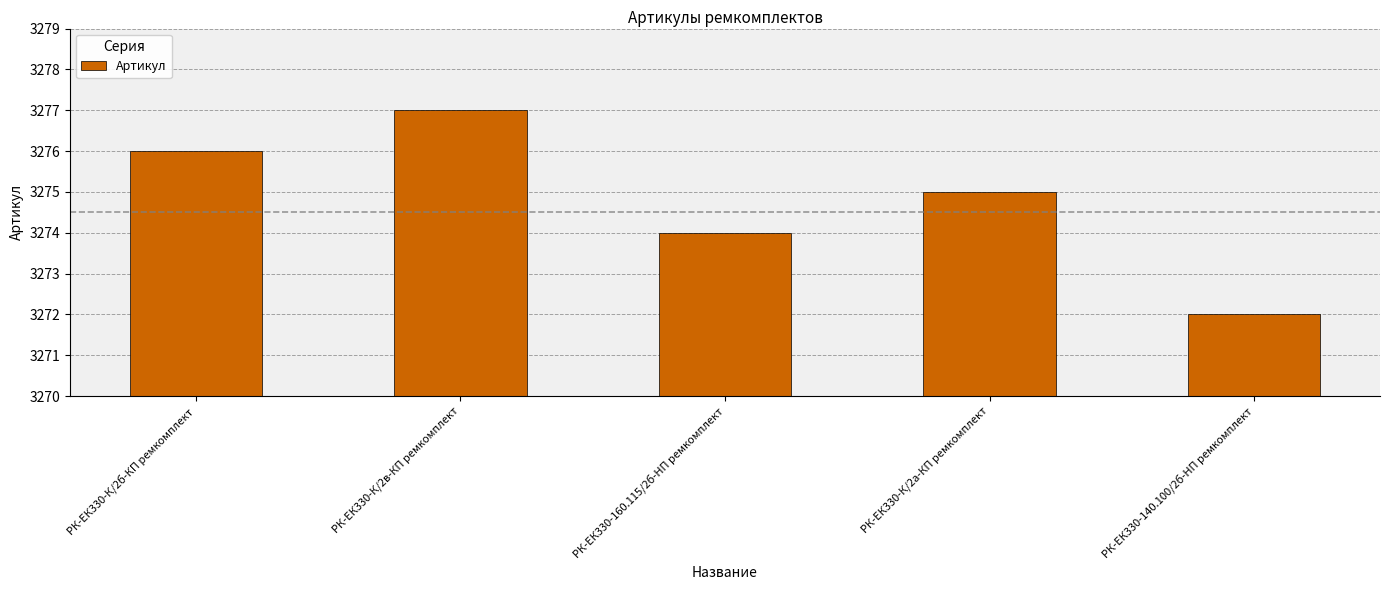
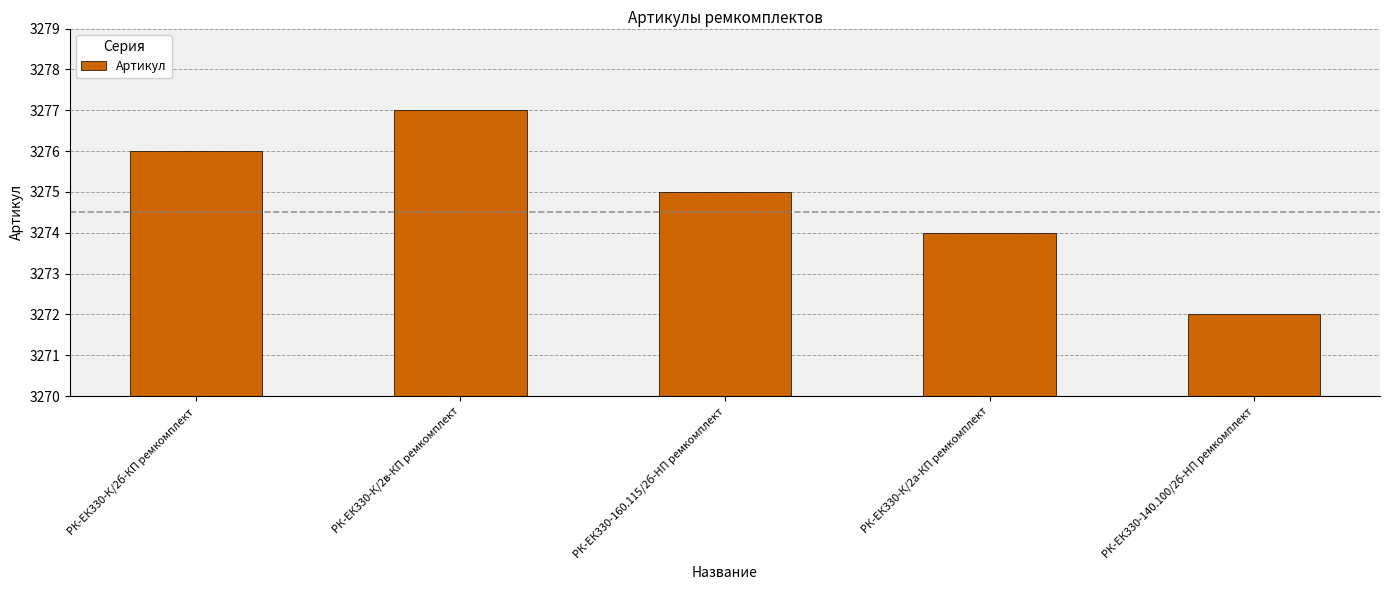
РК-ЕК330-160.115/2б-HП ремкомплект: 3274 -> 3275
РК-ЕК330-К/2а-КП ремкомплект: 3275 -> 3274
